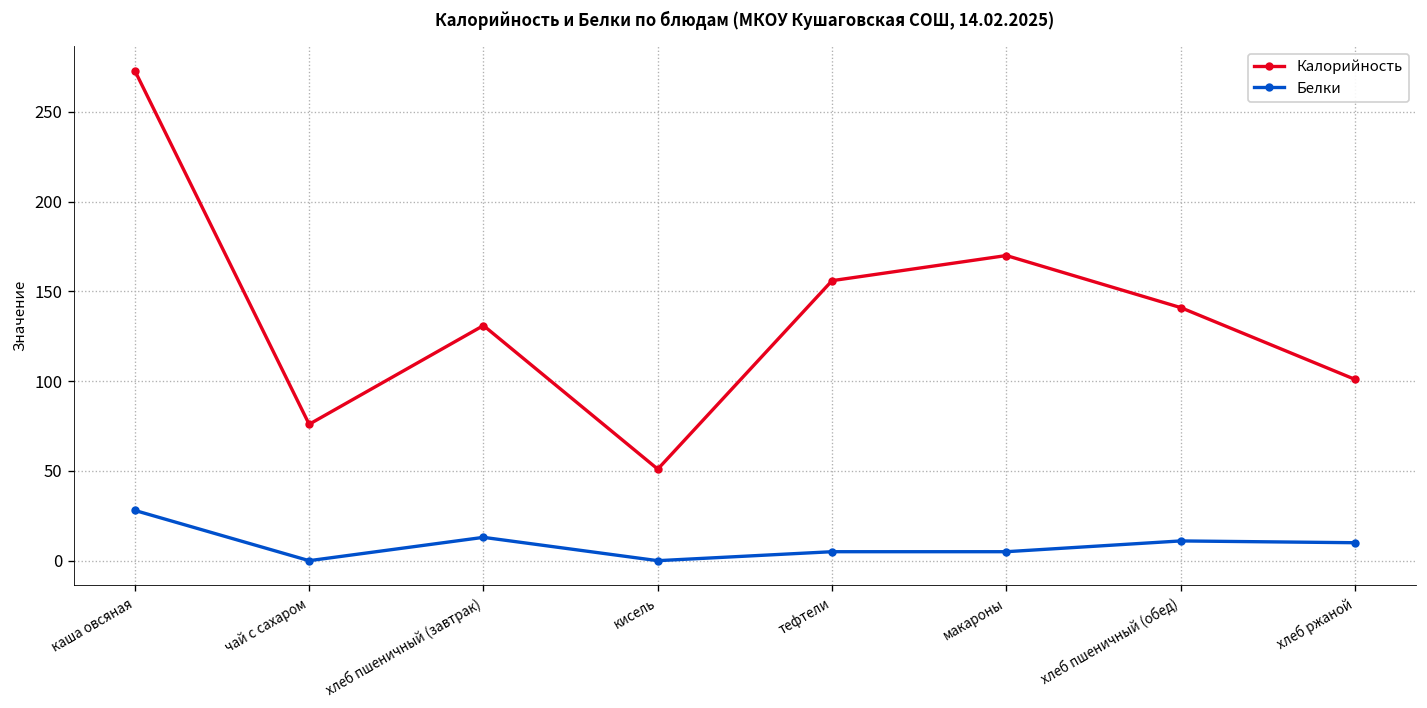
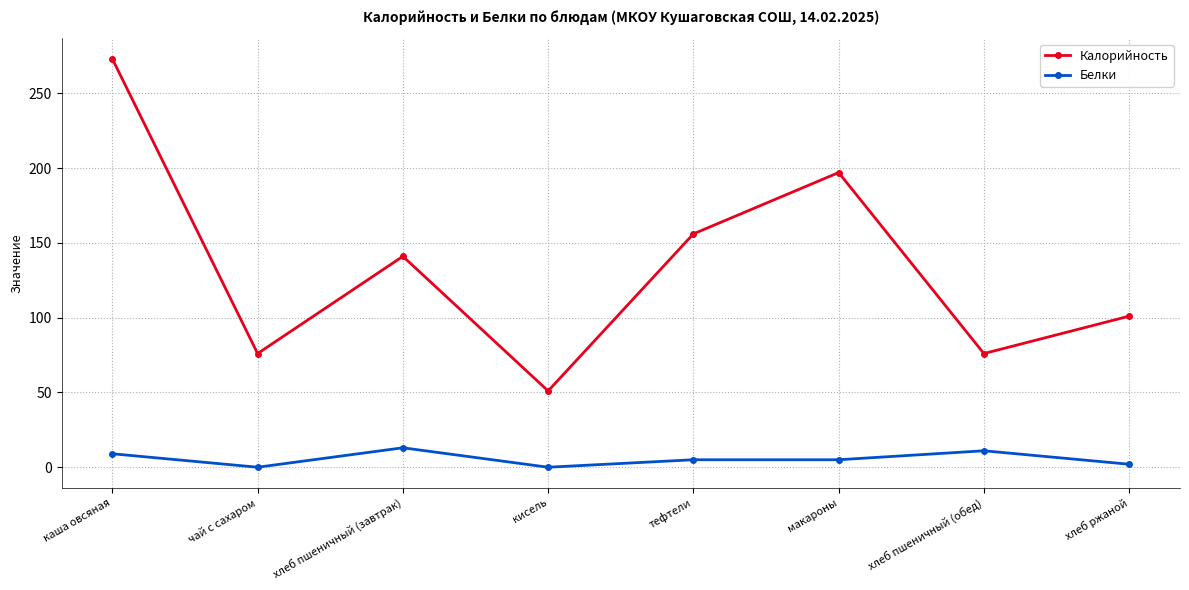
Белки, каша овсяная: 28 -> 9
Калорийность, хлеб пшеничный (завтрак): 131 -> 141
Калорийность, макароны: 170 -> 197
Калорийность, хлеб пшеничный (обед): 141 -> 76
Белки, хлеб ржаной: 10 -> 2
